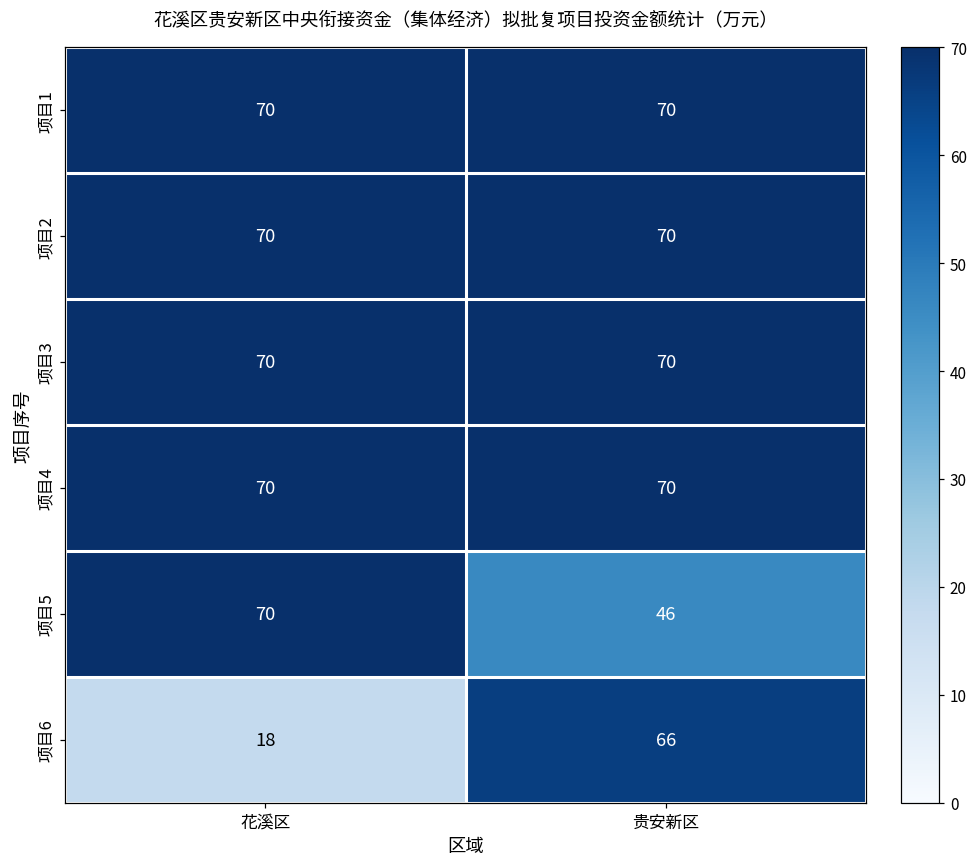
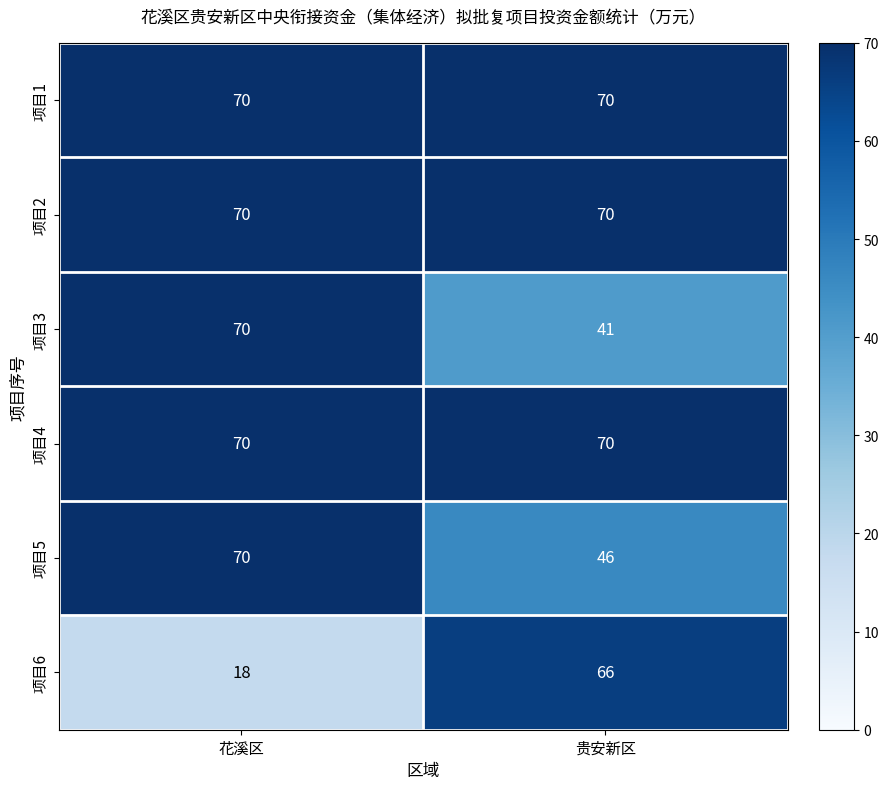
项目3, 贵安新区: 70 -> 41
